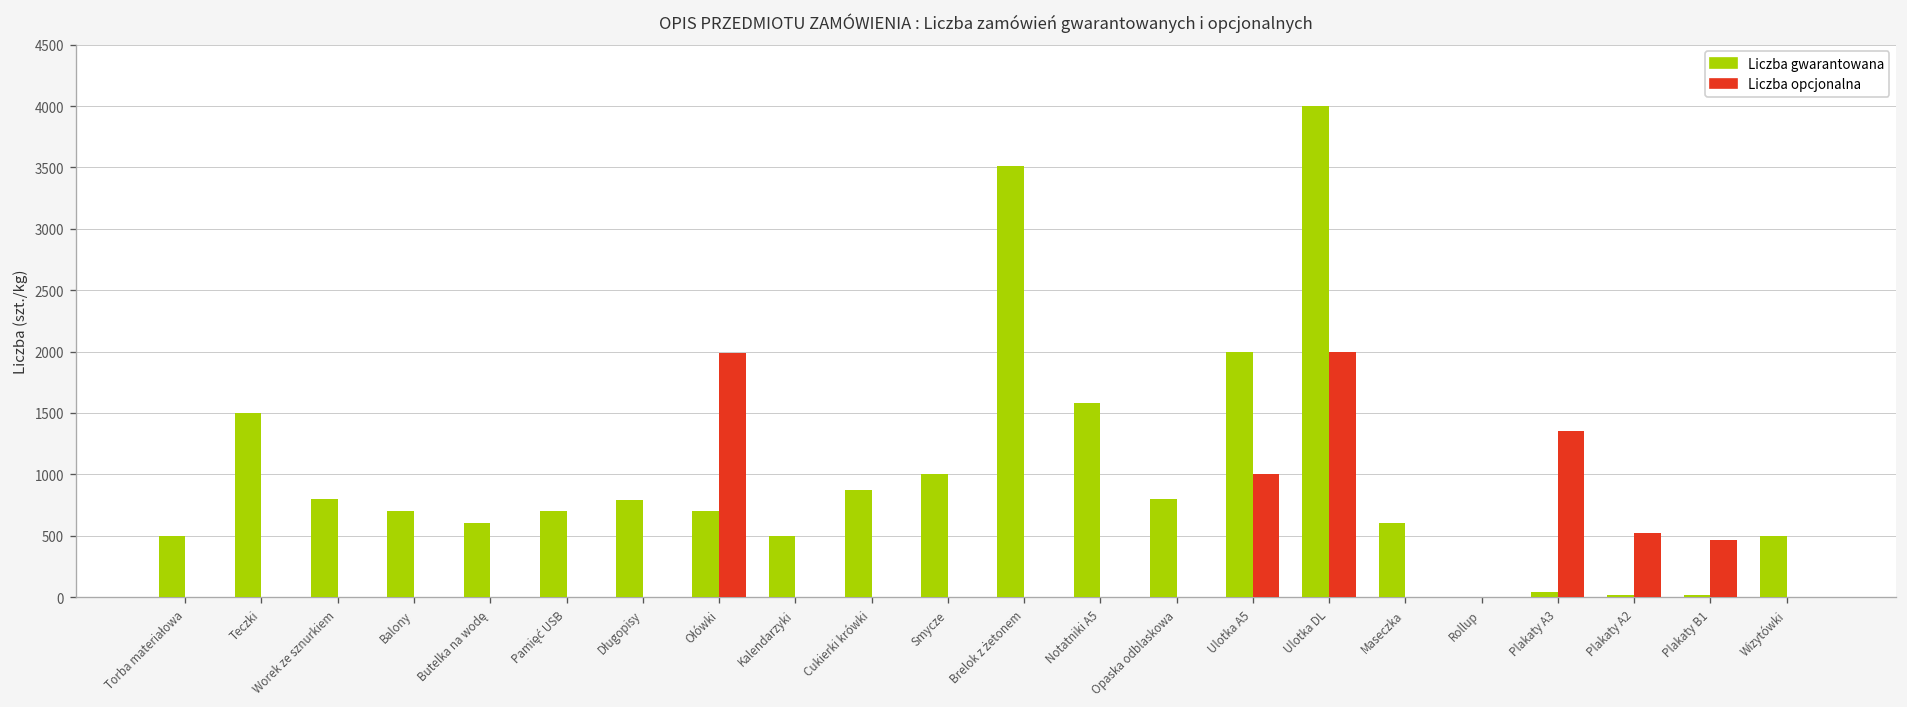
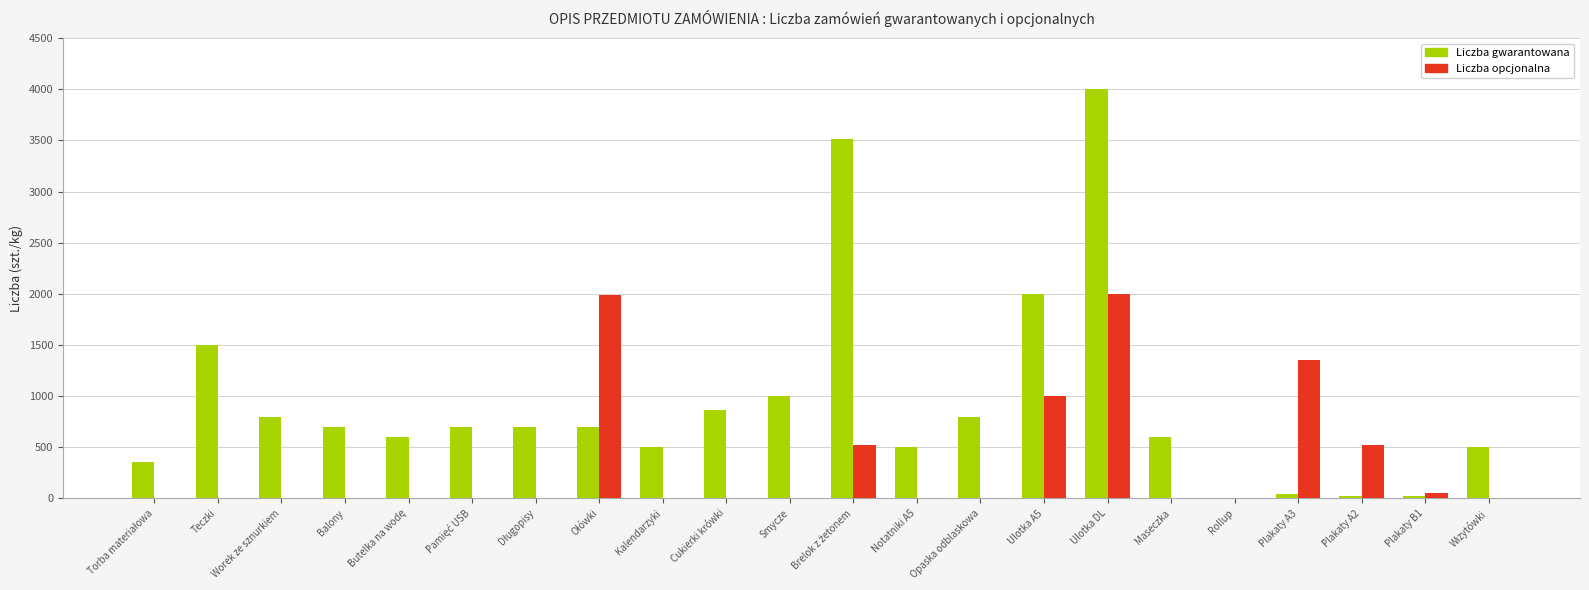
Liczba gwarantowana, Torba materiałowa: 500 -> 360
Liczba gwarantowana, Długopisy: 790 -> 700
Liczba opcjonalna, Brelok z żetonem: 0 -> 520
Liczba gwarantowana, Notatniki A5: 1590 -> 500
Liczba opcjonalna, Plakaty B1: 470 -> 50
